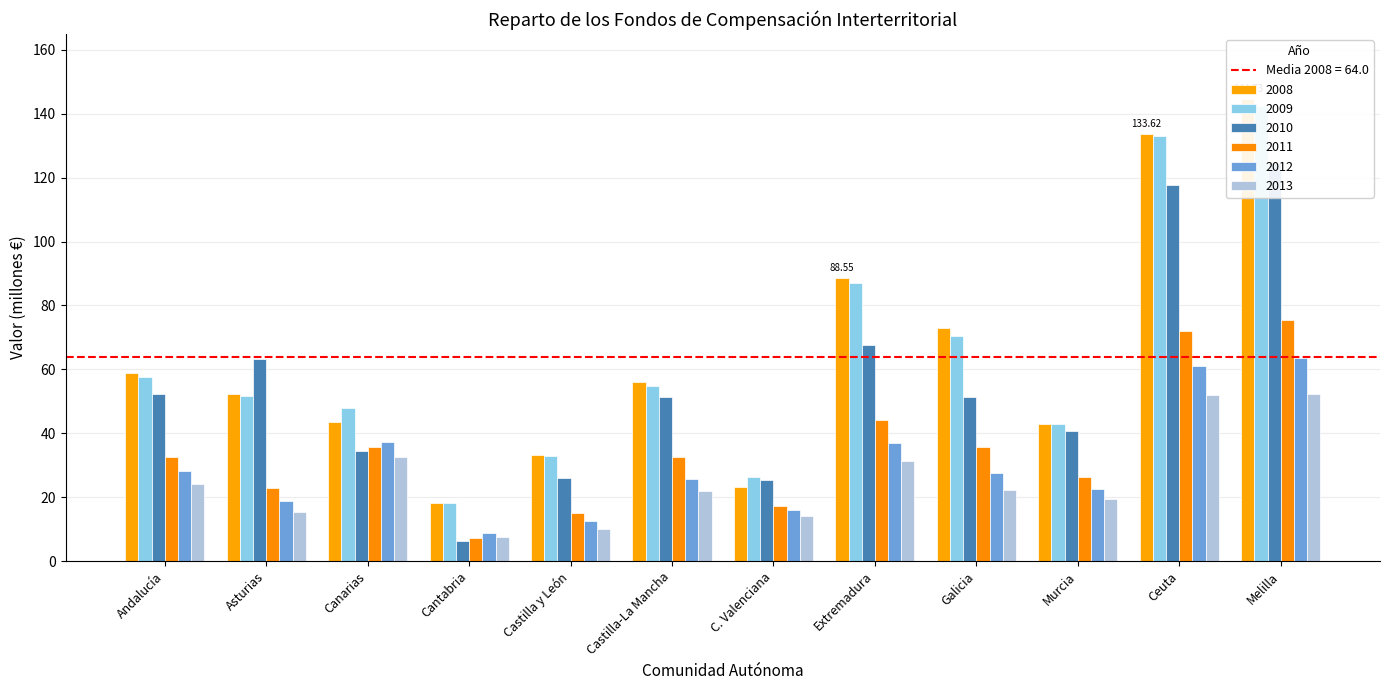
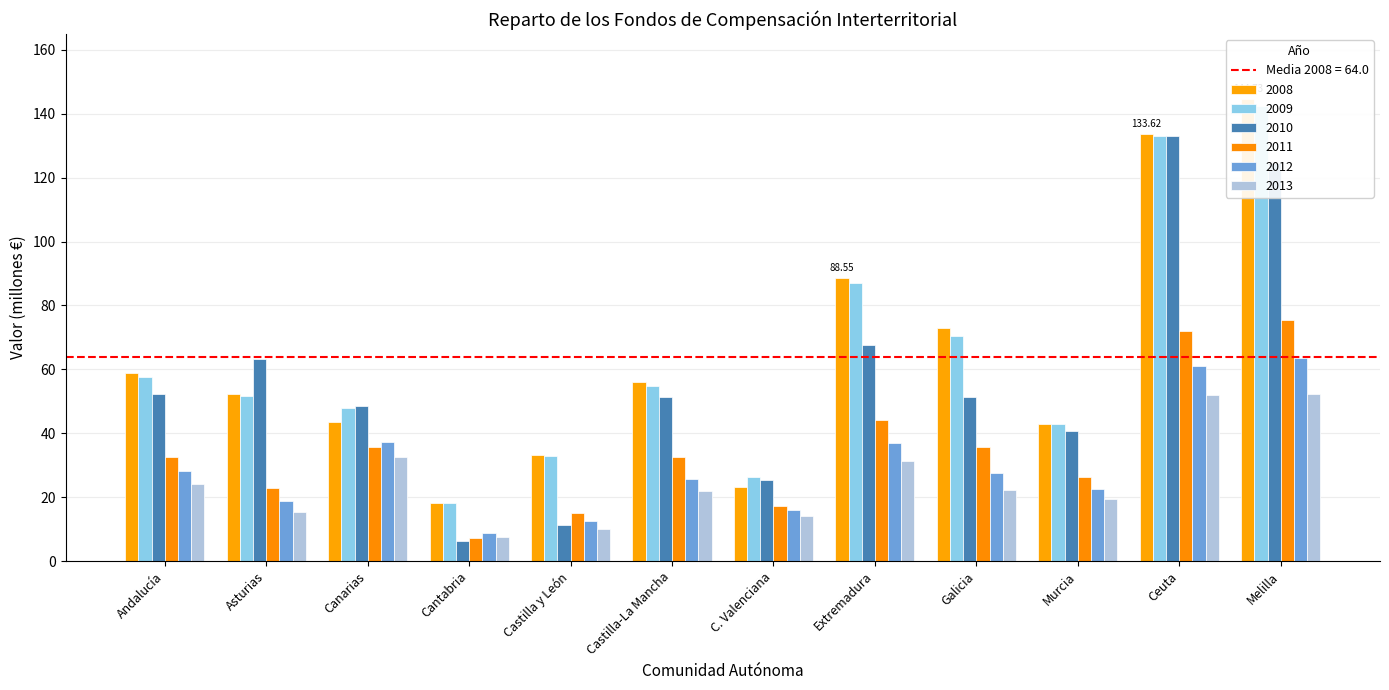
2010, Canarias: 34 -> 48
2010, Castilla y León: 26 -> 11
2010, Ceuta: 118 -> 133
